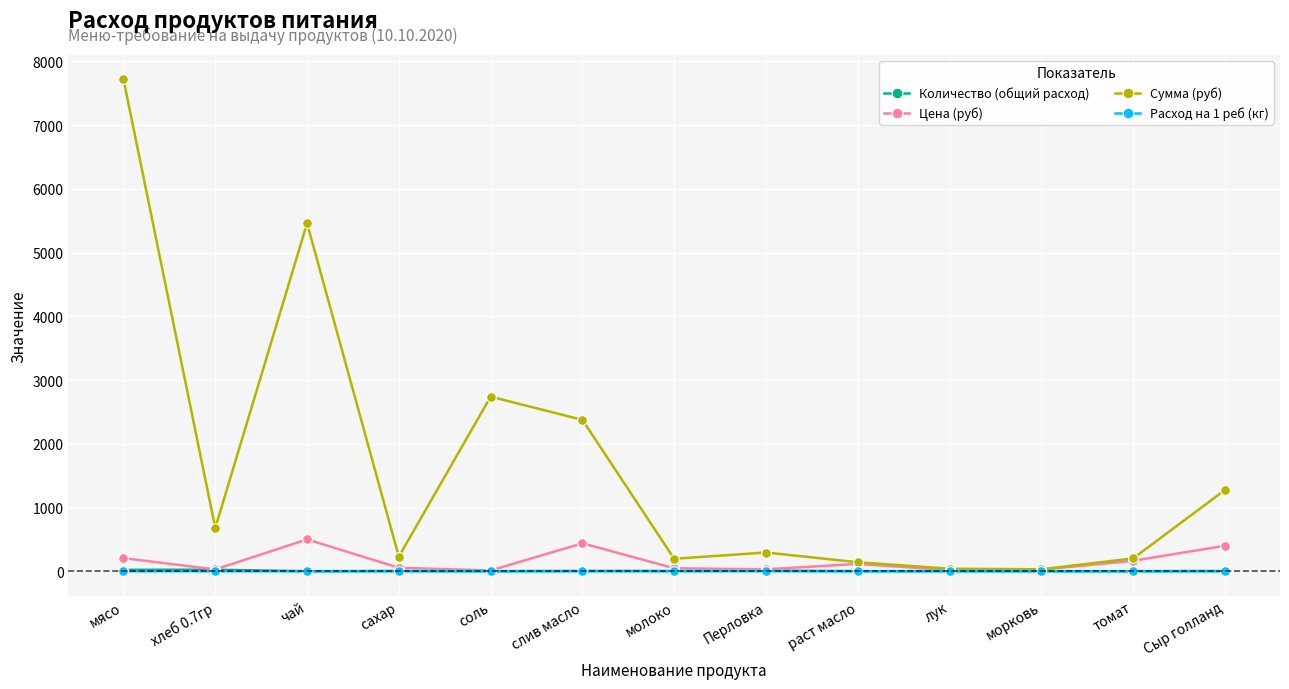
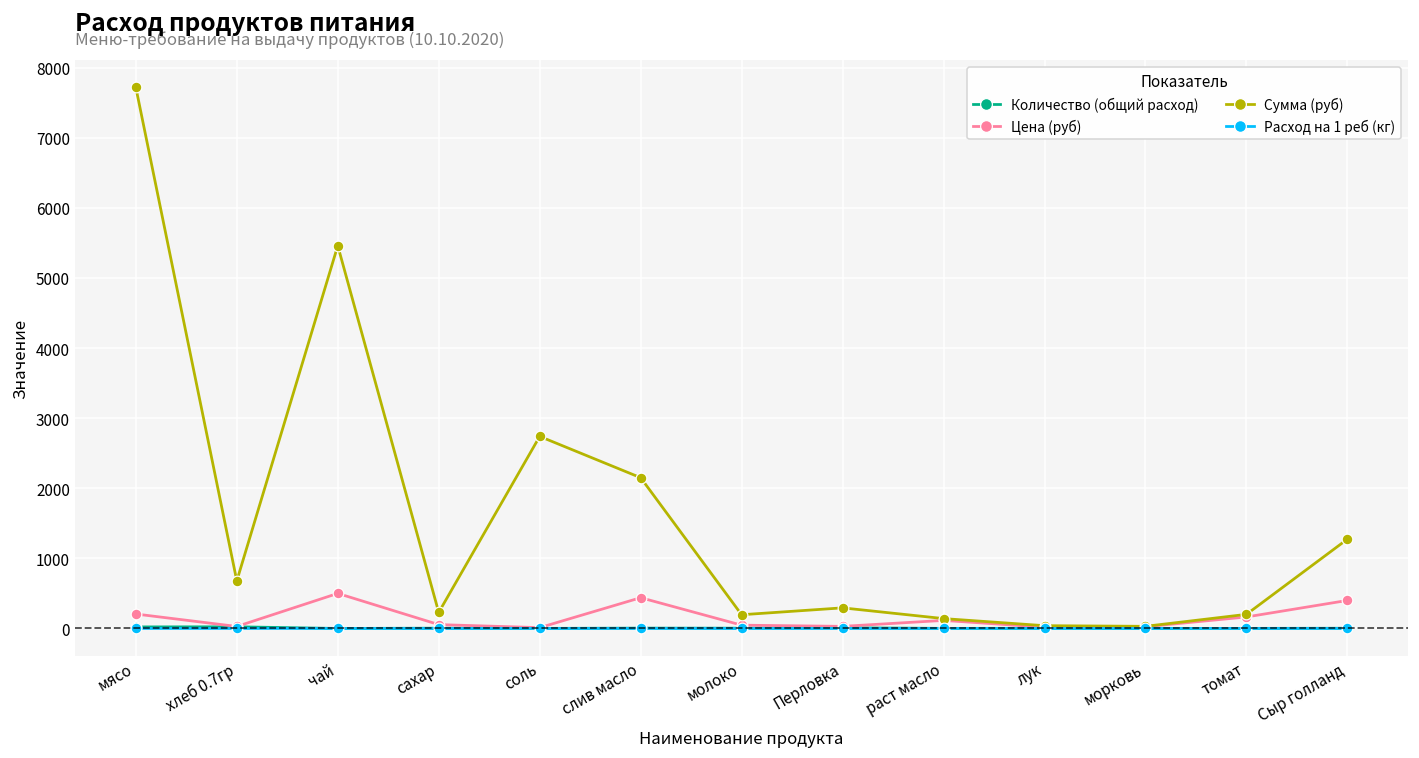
Сумма (руб), слив масло: 2400 -> 2200
